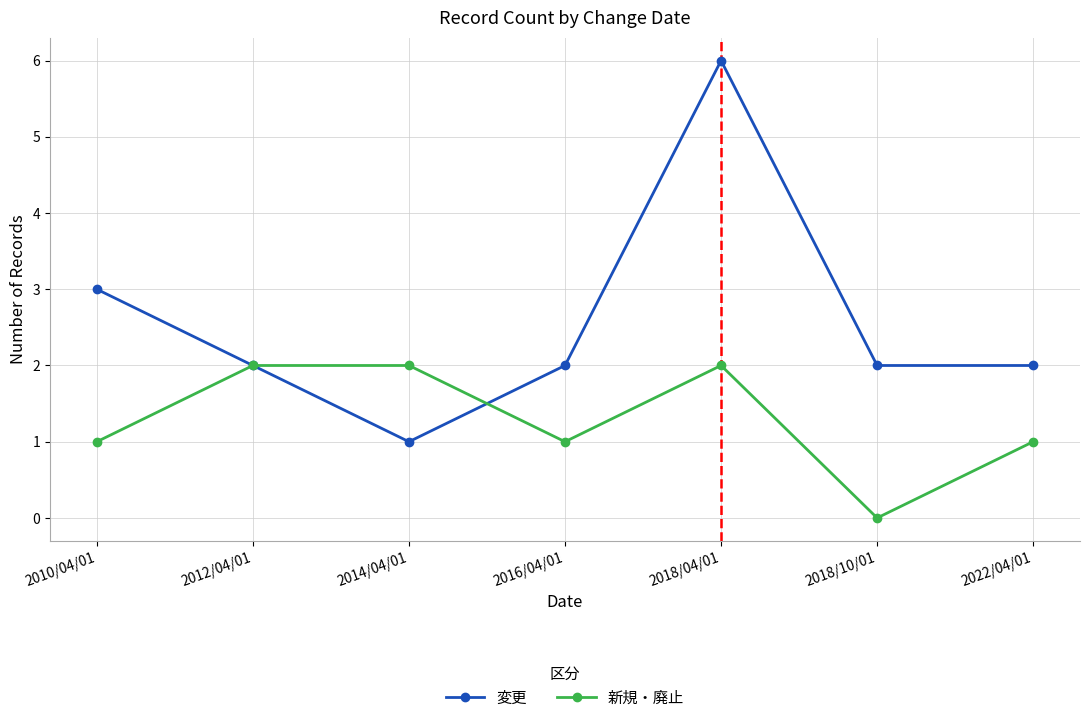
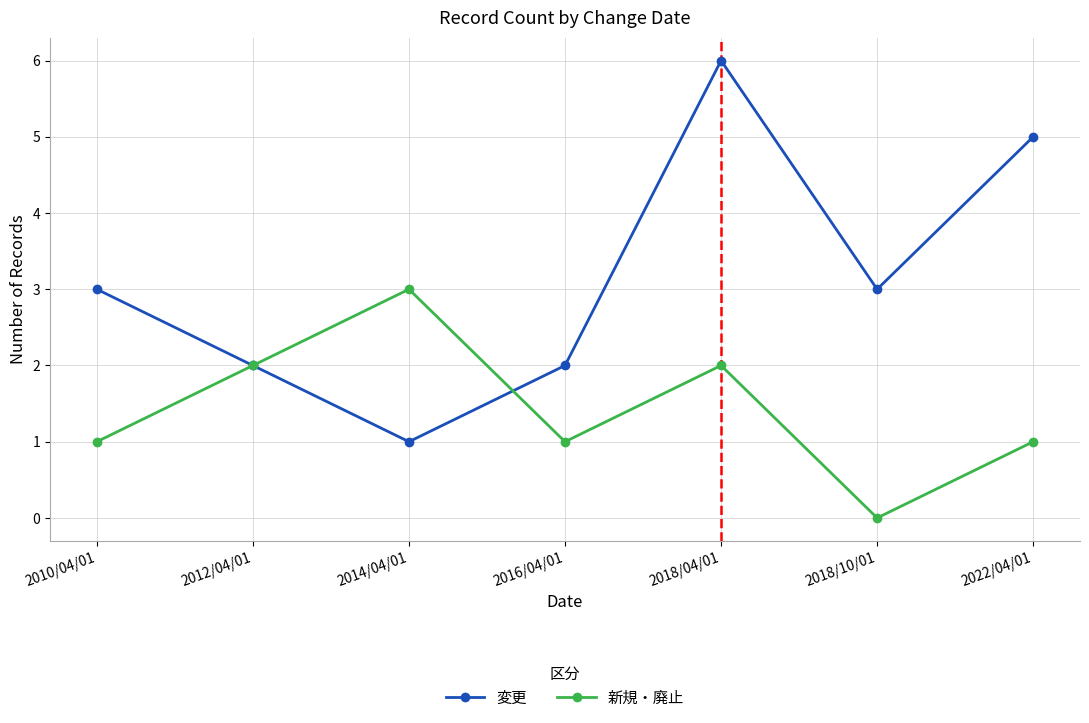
新規・廃止, 2014/04/01: 2 -> 3
変更, 2018/10/01: 2 -> 3
変更, 2022/04/01: 2 -> 5
